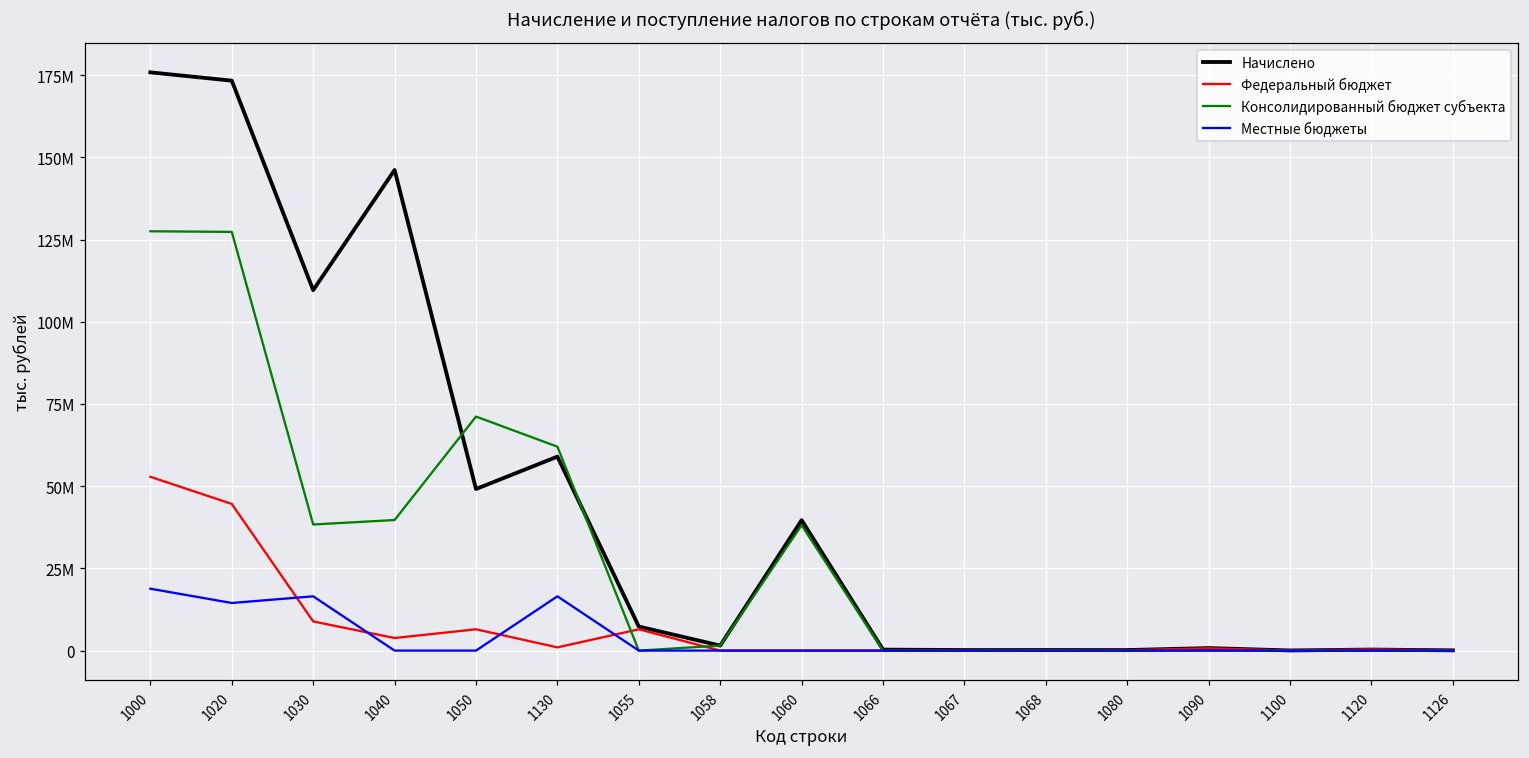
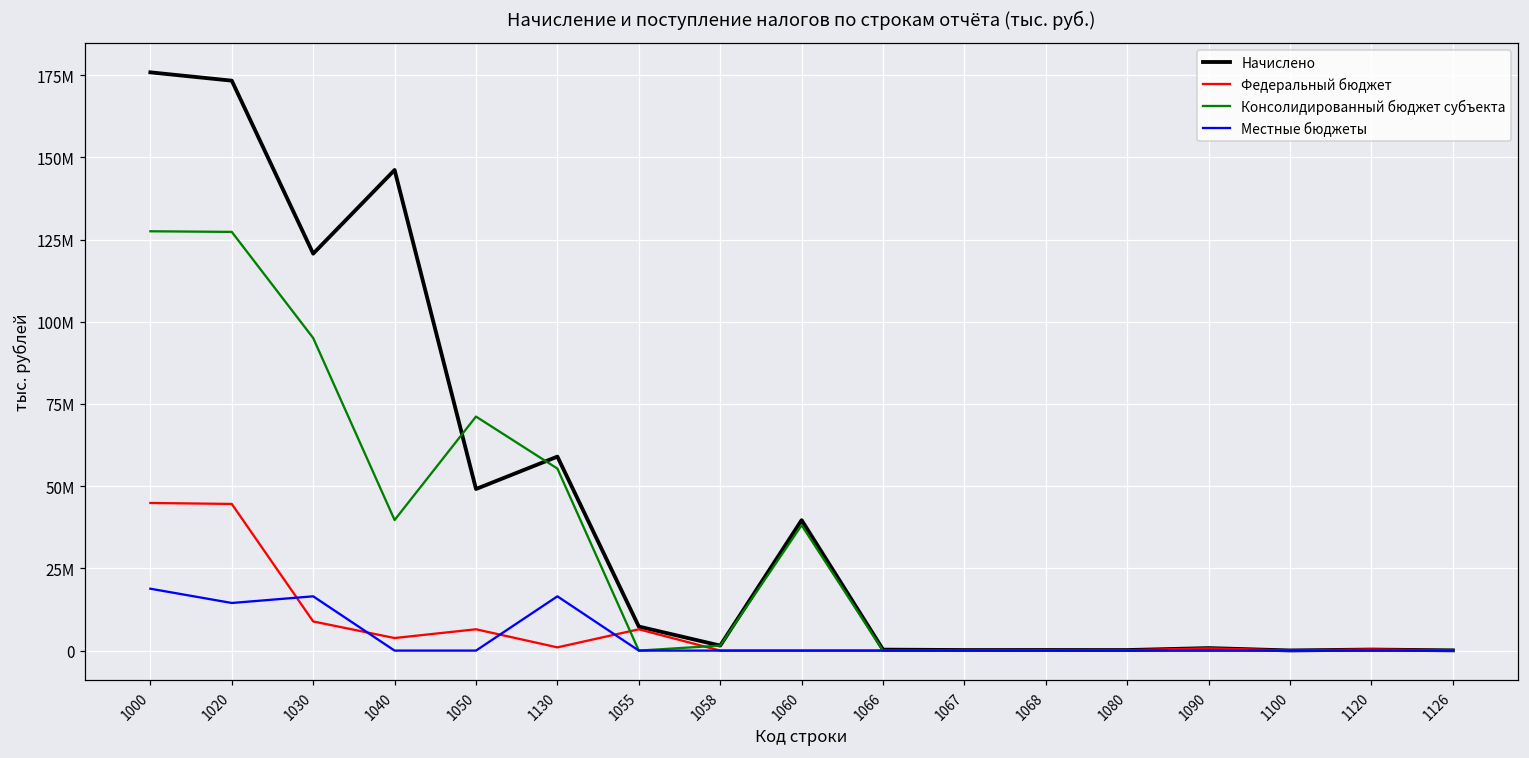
Федеральный бюджет, 1000: 53000000 -> 45000000
Начислено, 1030: 110000000 -> 121000000
Консолидированный бюджет субъекта, 1030: 38000000 -> 95000000
Консолидированный бюджет субъекта, 1130: 62000000 -> 55000000
